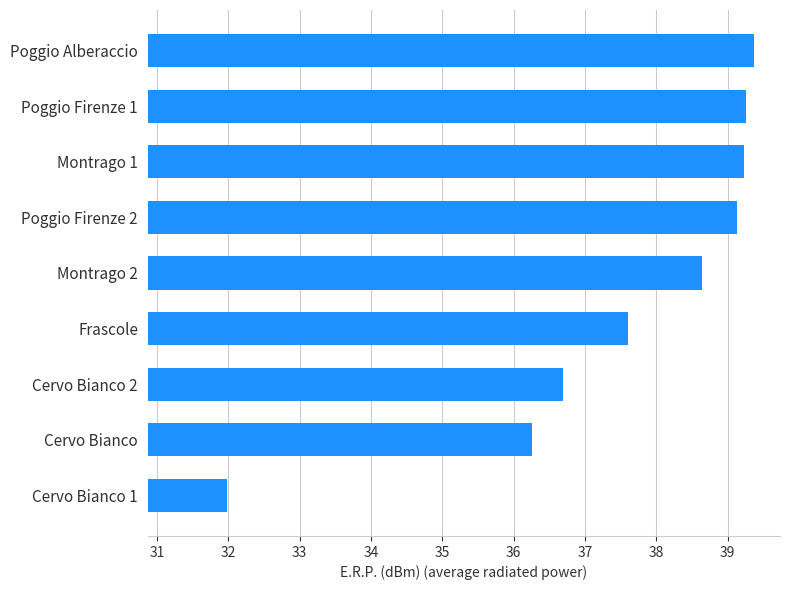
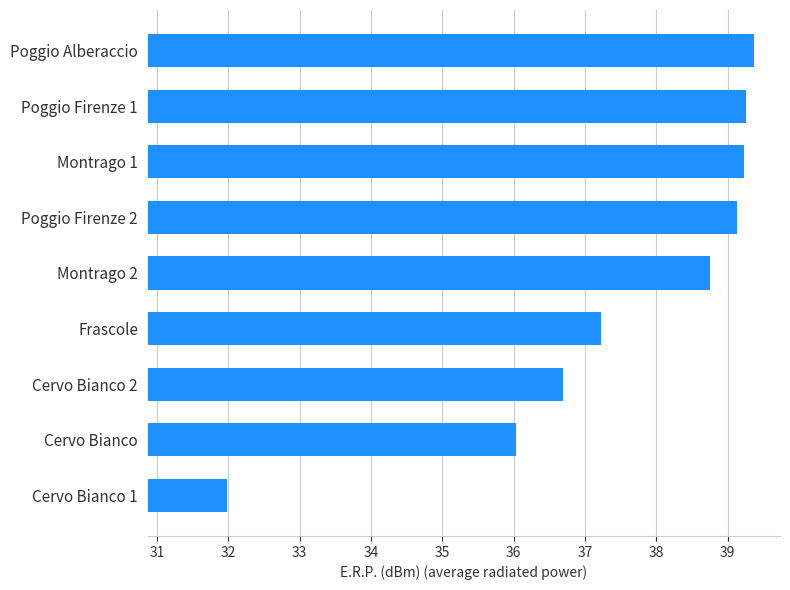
Montrago 2: 38.6 -> 38.8
Frascole: 37.6 -> 37.2
Cervo Bianco: 36.3 -> 36.0
